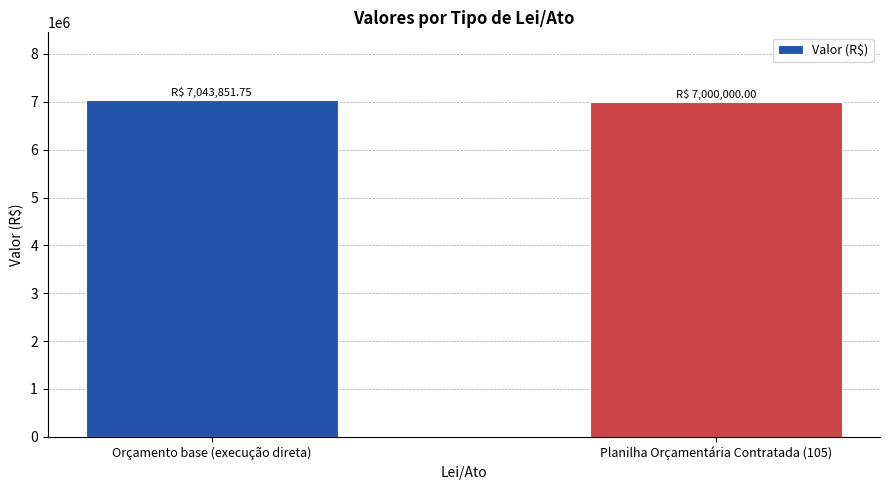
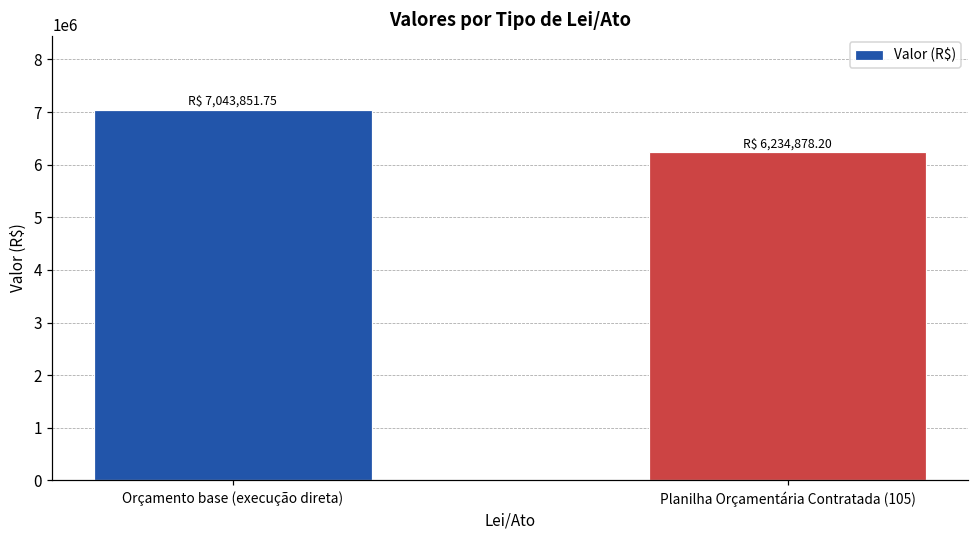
Planilha Orçamentária Contratada (105): 7,000,000.00 -> 6,234,878.20
